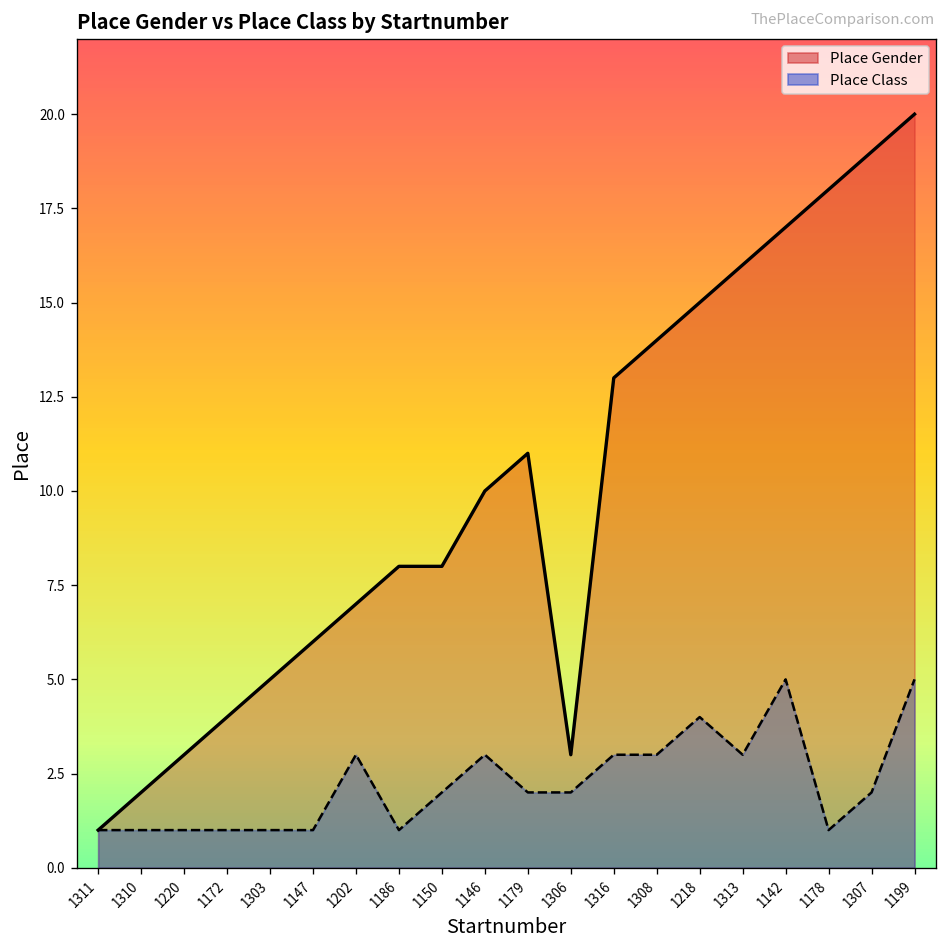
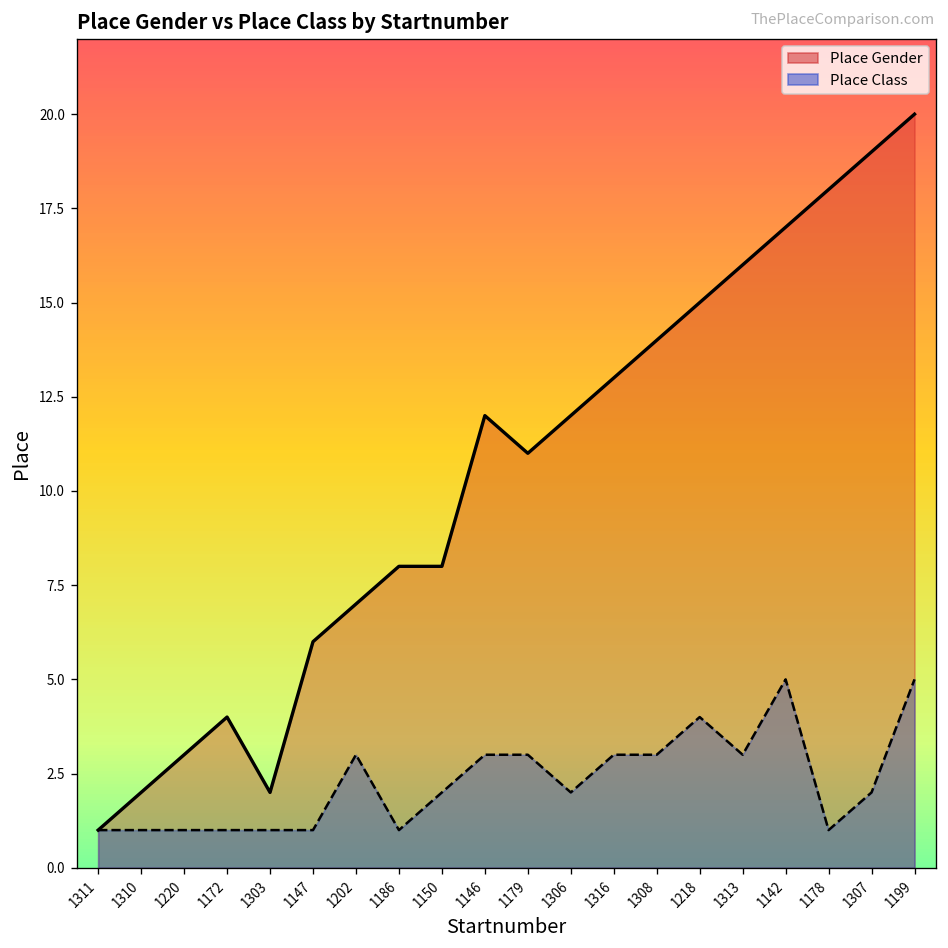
Place Gender, 1303: 5 -> 2
Place Gender, 1146: 10 -> 12
Place Class, 1179: 2 -> 3
Place Gender, 1306: 3 -> 12
